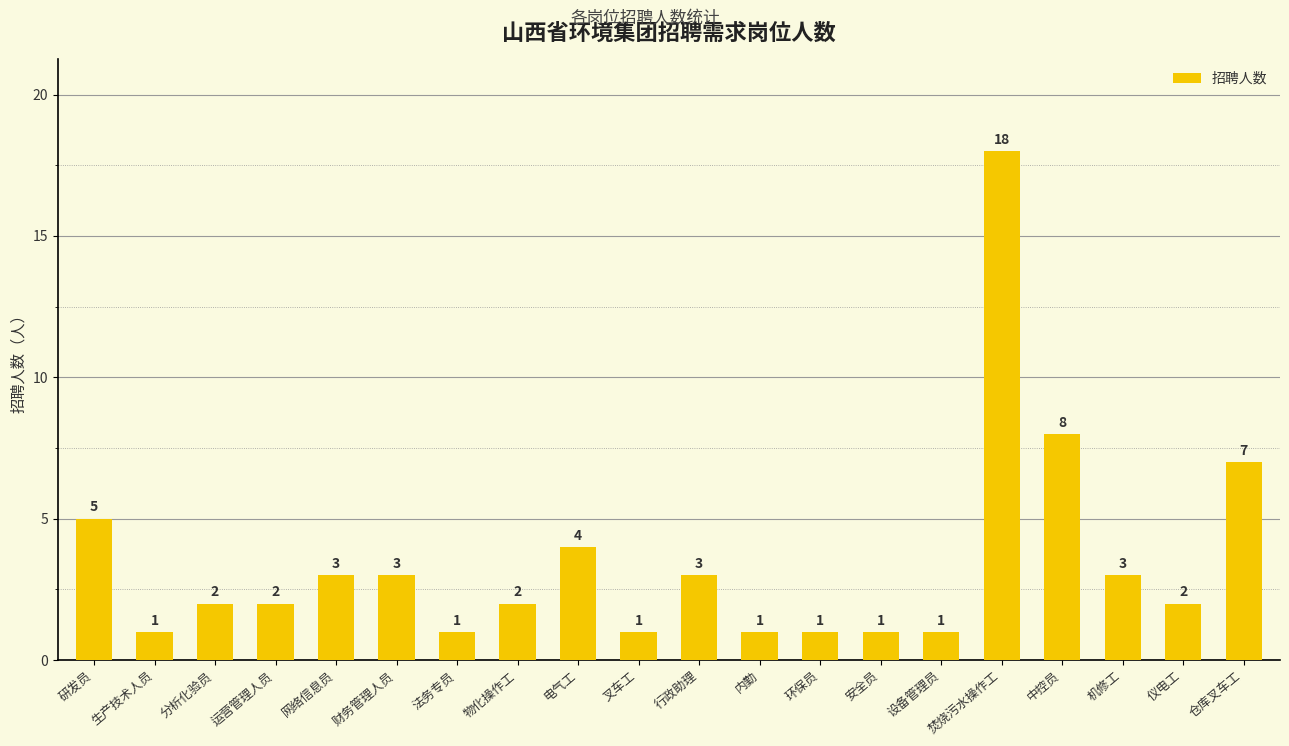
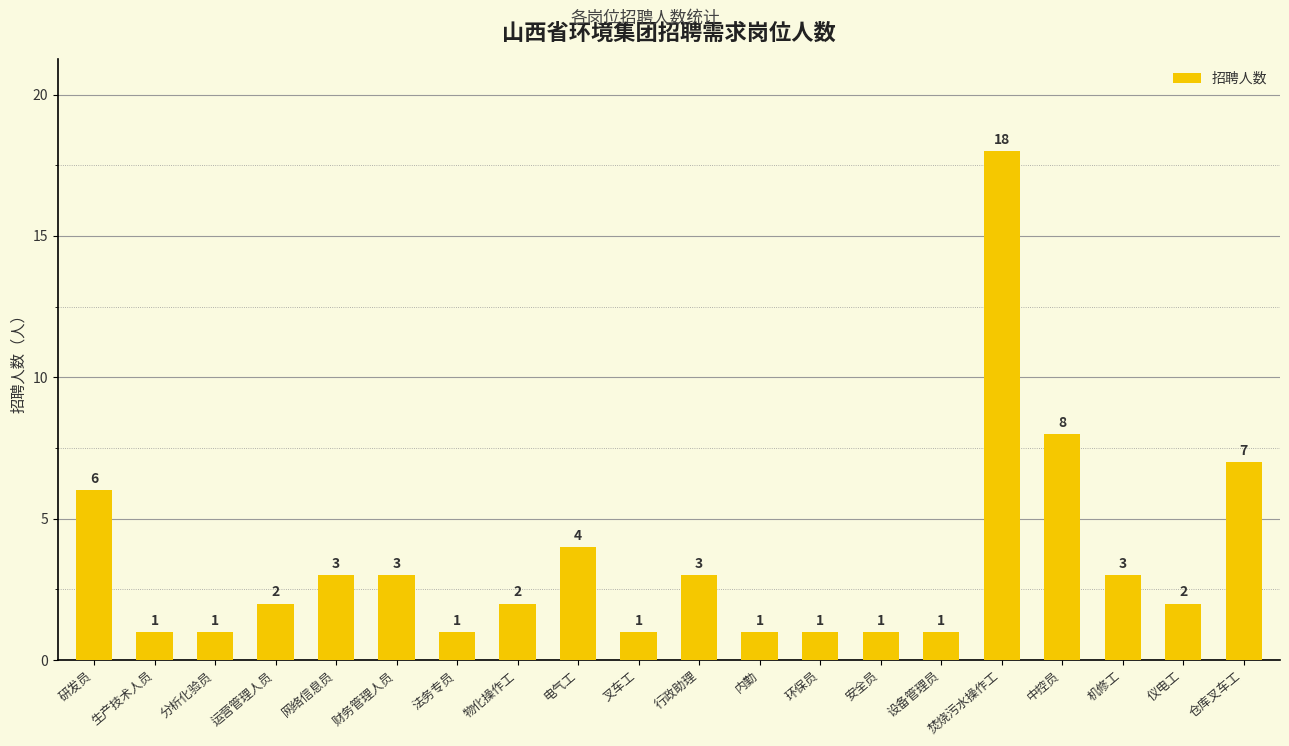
研发员: 5 -> 6
分析化验员: 2 -> 1
